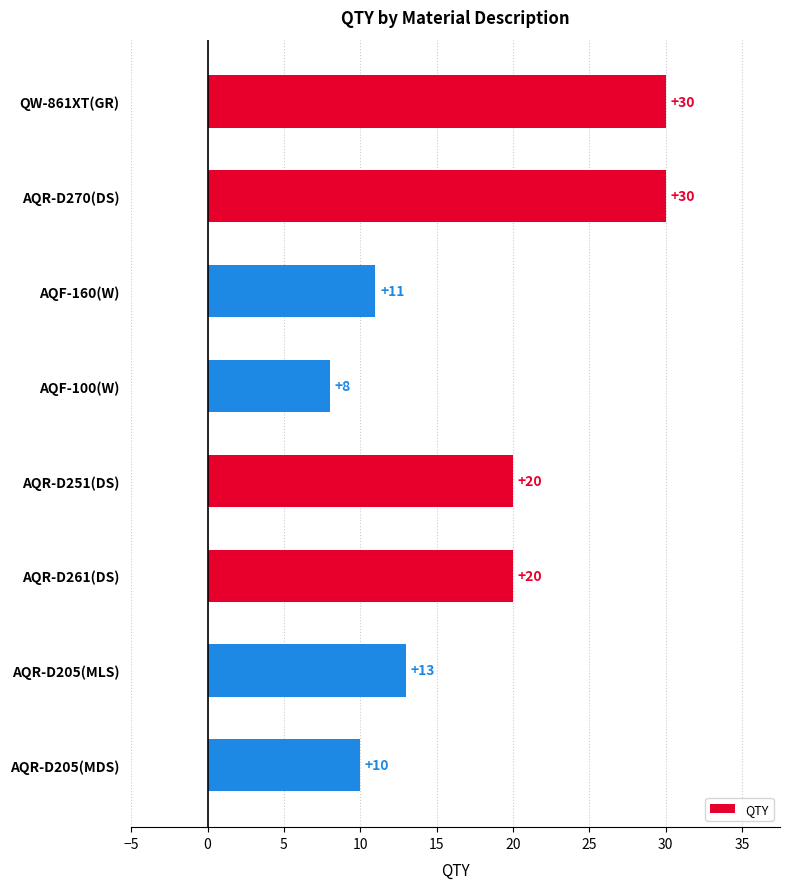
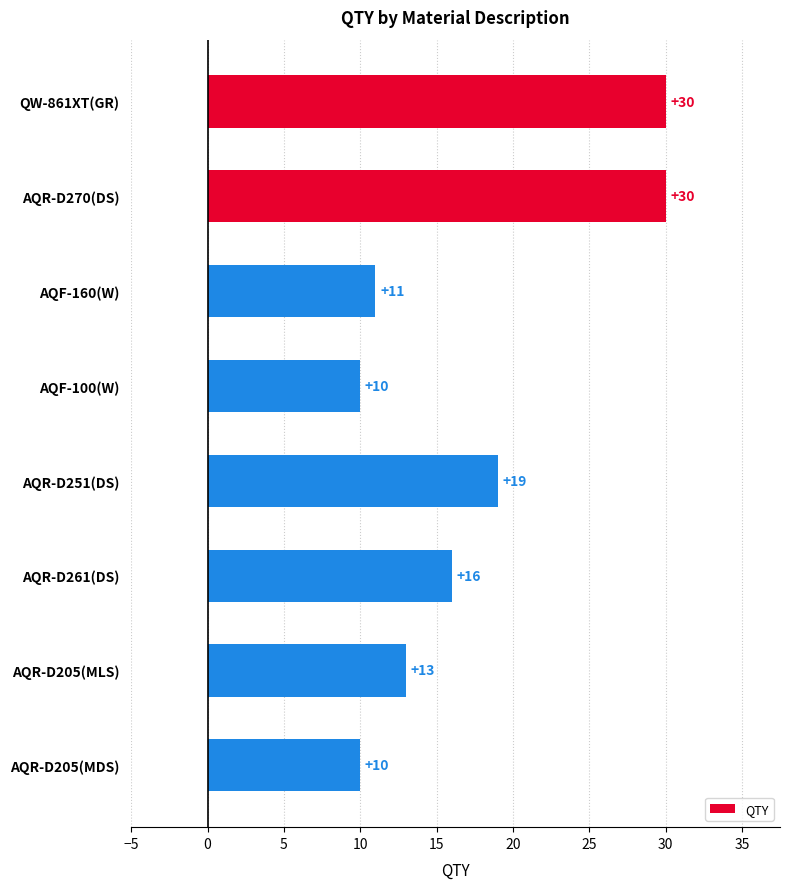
AQF-100(W): +8 -> +10
AQR-D251(DS): +20 -> +19
AQR-D261(DS): +20 -> +16
